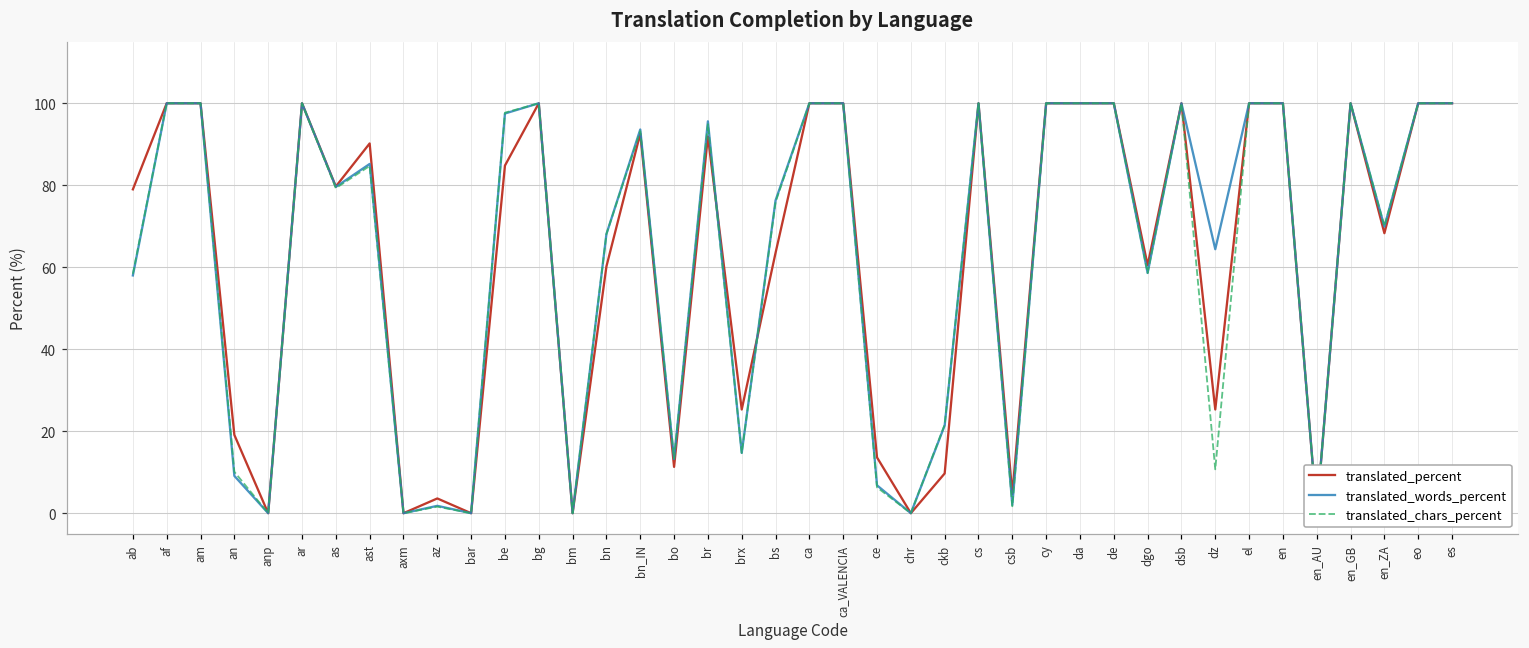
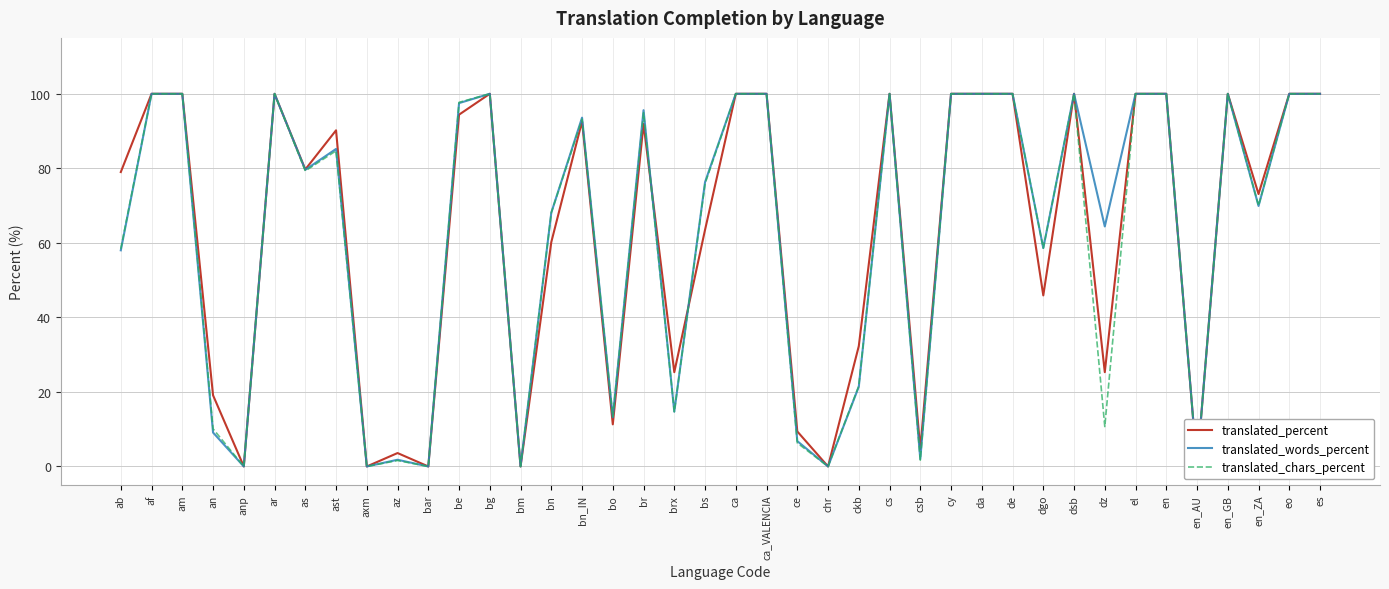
translated_percent, be: 85 -> 94
translated_percent, ce: 14 -> 9
translated_percent, ckb: 10 -> 32
translated_percent, dgo: 61 -> 46
translated_percent, en_ZA: 68 -> 73
